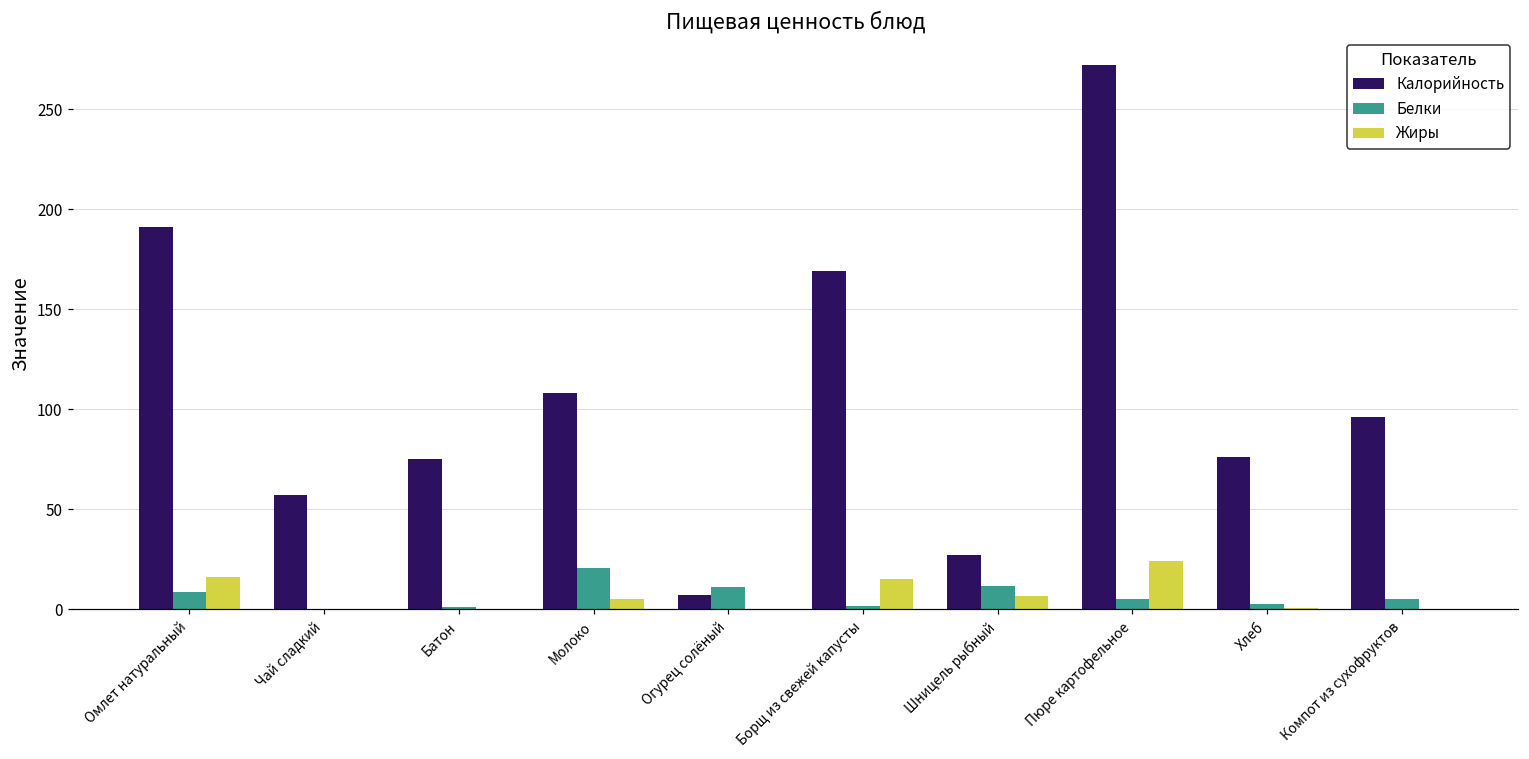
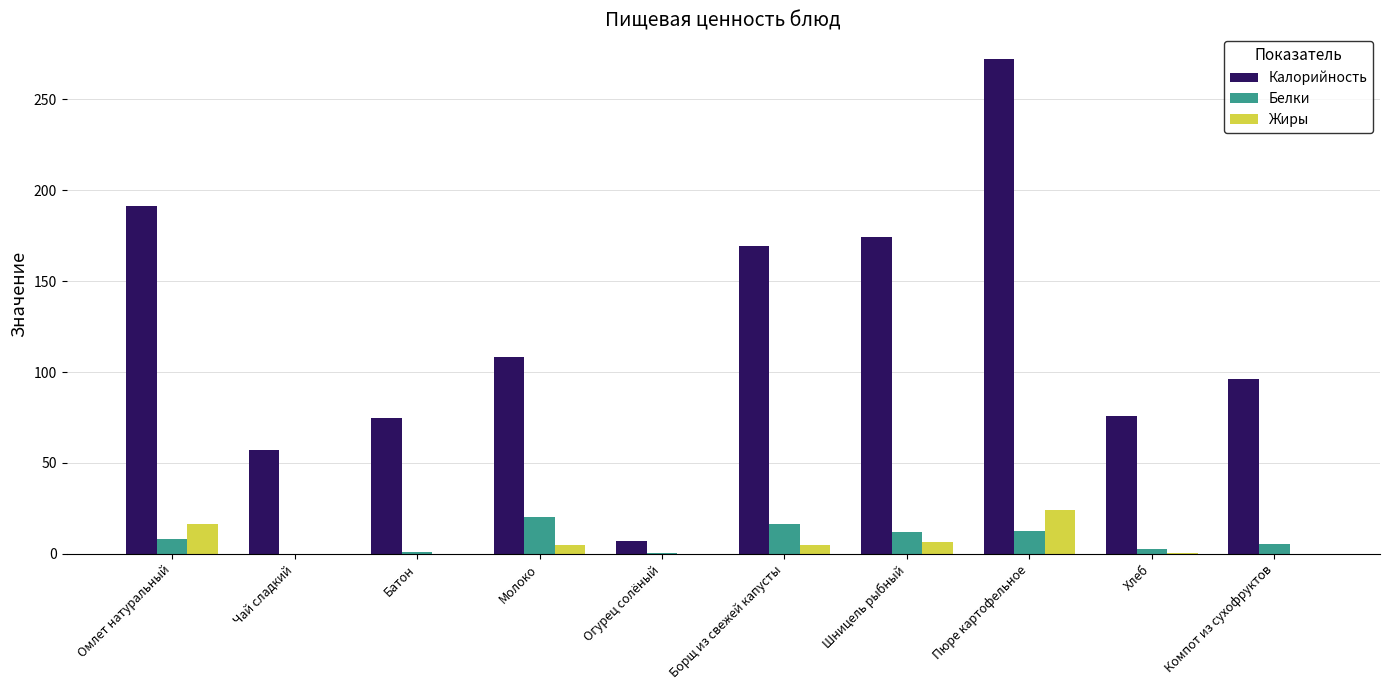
Белки, Огурец солёный: 11 -> 1
Белки, Борщ из свежей капусты: 2 -> 16
Жиры, Борщ из свежей капусты: 15 -> 5
Калорийность, Шницель рыбный: 27 -> 174
Белки, Пюре картофельное: 5 -> 13
